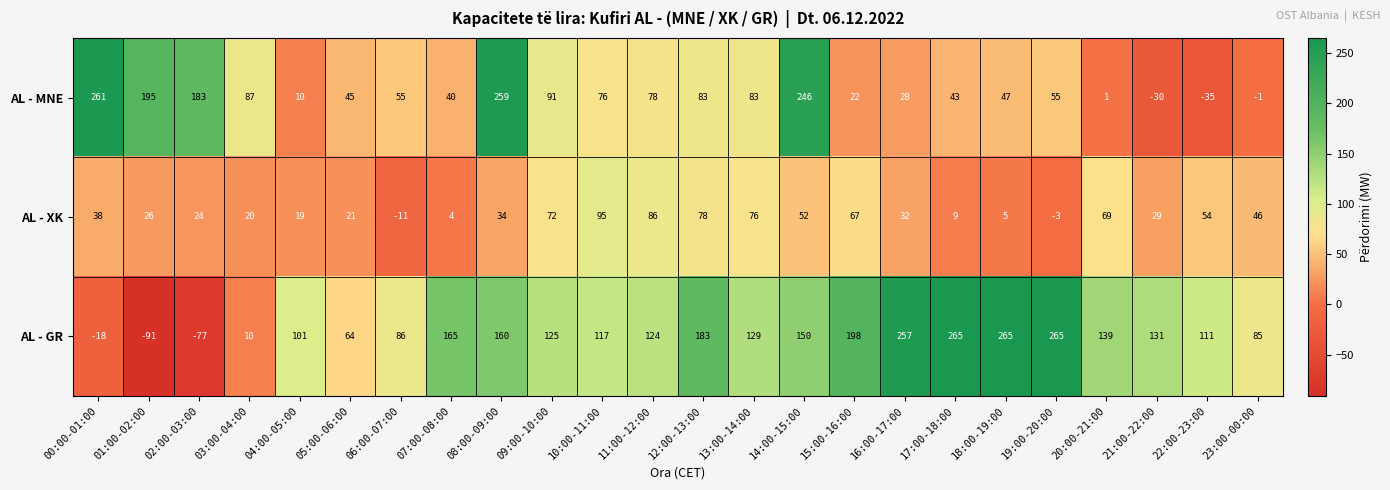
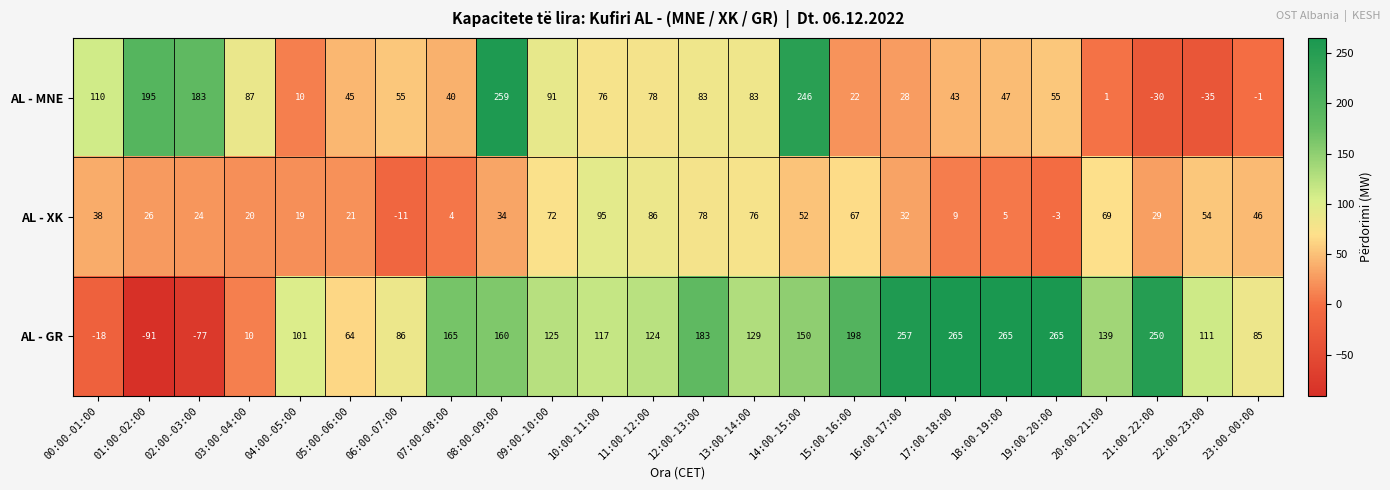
AL - MNE, 00:00-01:00: 261 -> 110
AL - GR, 21:00-22:00: 131 -> 250
